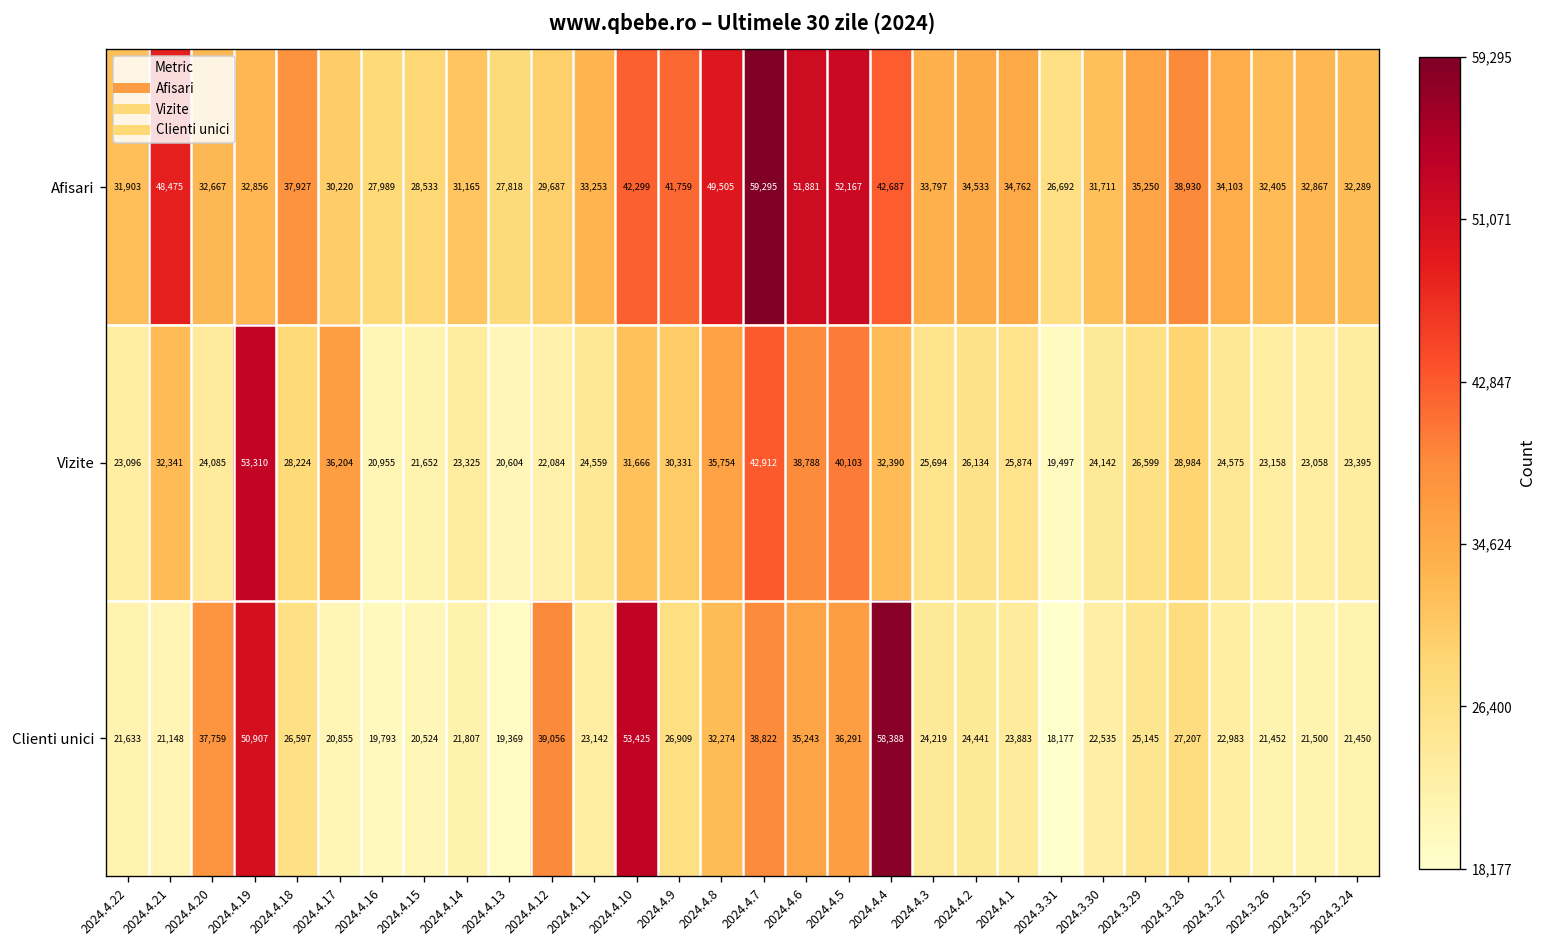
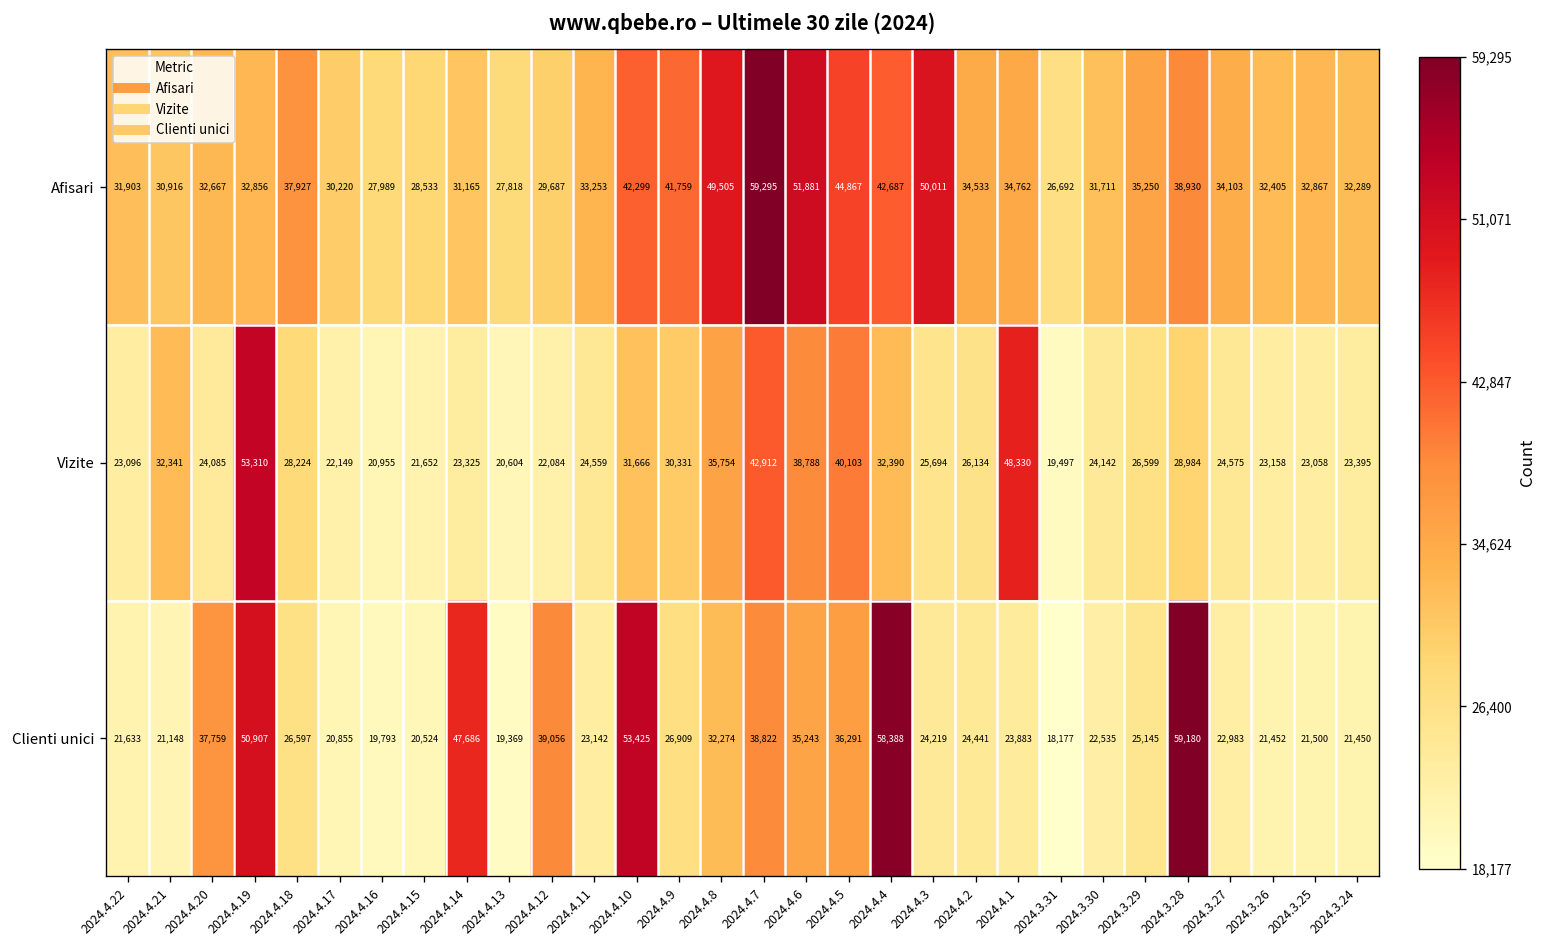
Afisari, 2024.4.21: 48,475 -> 30,916
Afisari, 2024.4.5: 52,167 -> 44,867
Afisari, 2024.4.3: 33,797 -> 50,011
Vizite, 2024.4.17: 36,204 -> 22,149
Vizite, 2024.4.1: 25,874 -> 48,330
Clienti unici, 2024.4.14: 21,807 -> 47,686
Clienti unici, 2024.3.28: 27,207 -> 59,180
